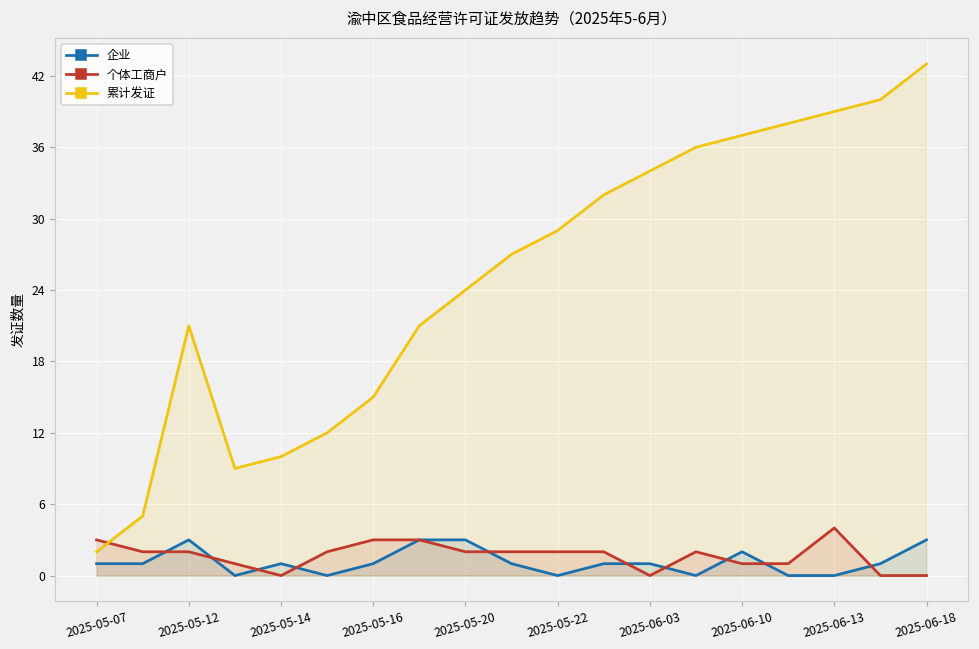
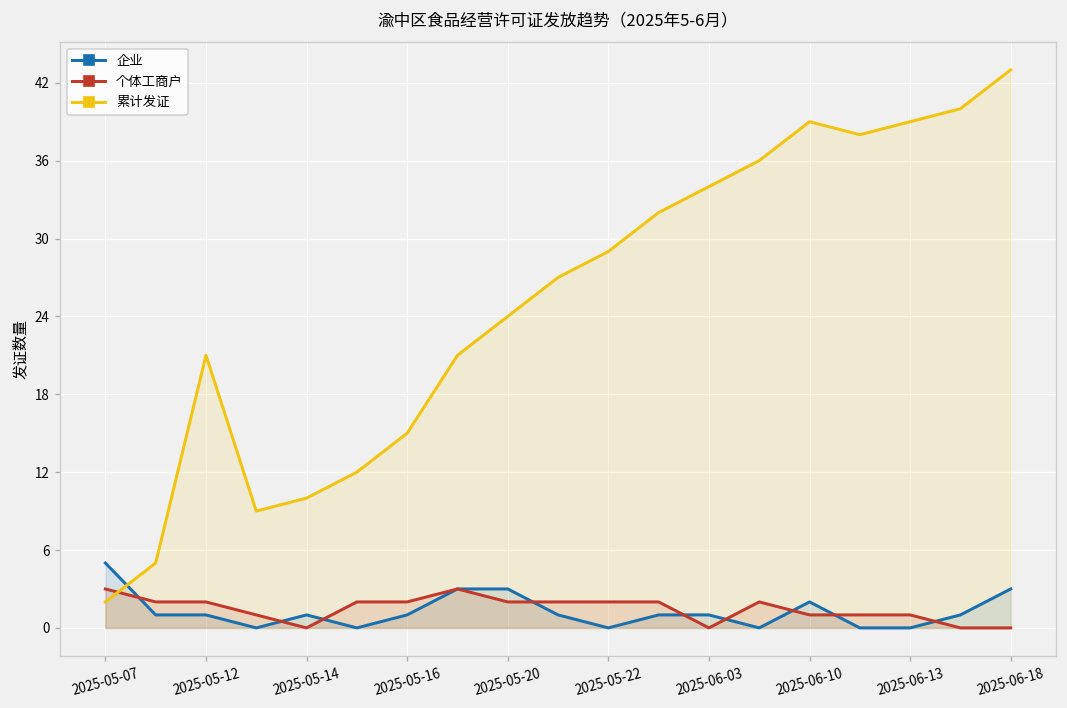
企业, 2025-05-07: 1 -> 5
企业, 2025-05-12: 3 -> 1
个体工商户, 2025-05-16: 3 -> 2
累计发证, 2025-06-10: 37 -> 39
个体工商户, 2025-06-13: 4 -> 1
